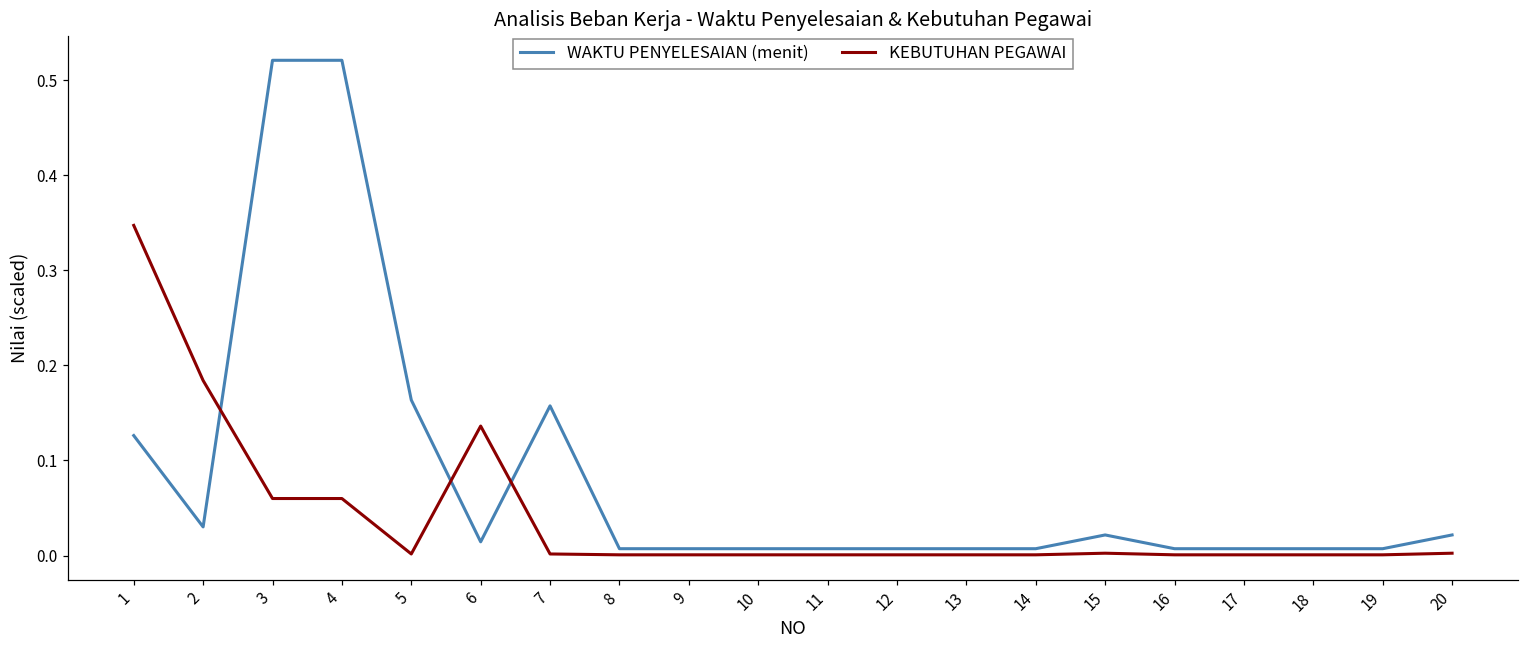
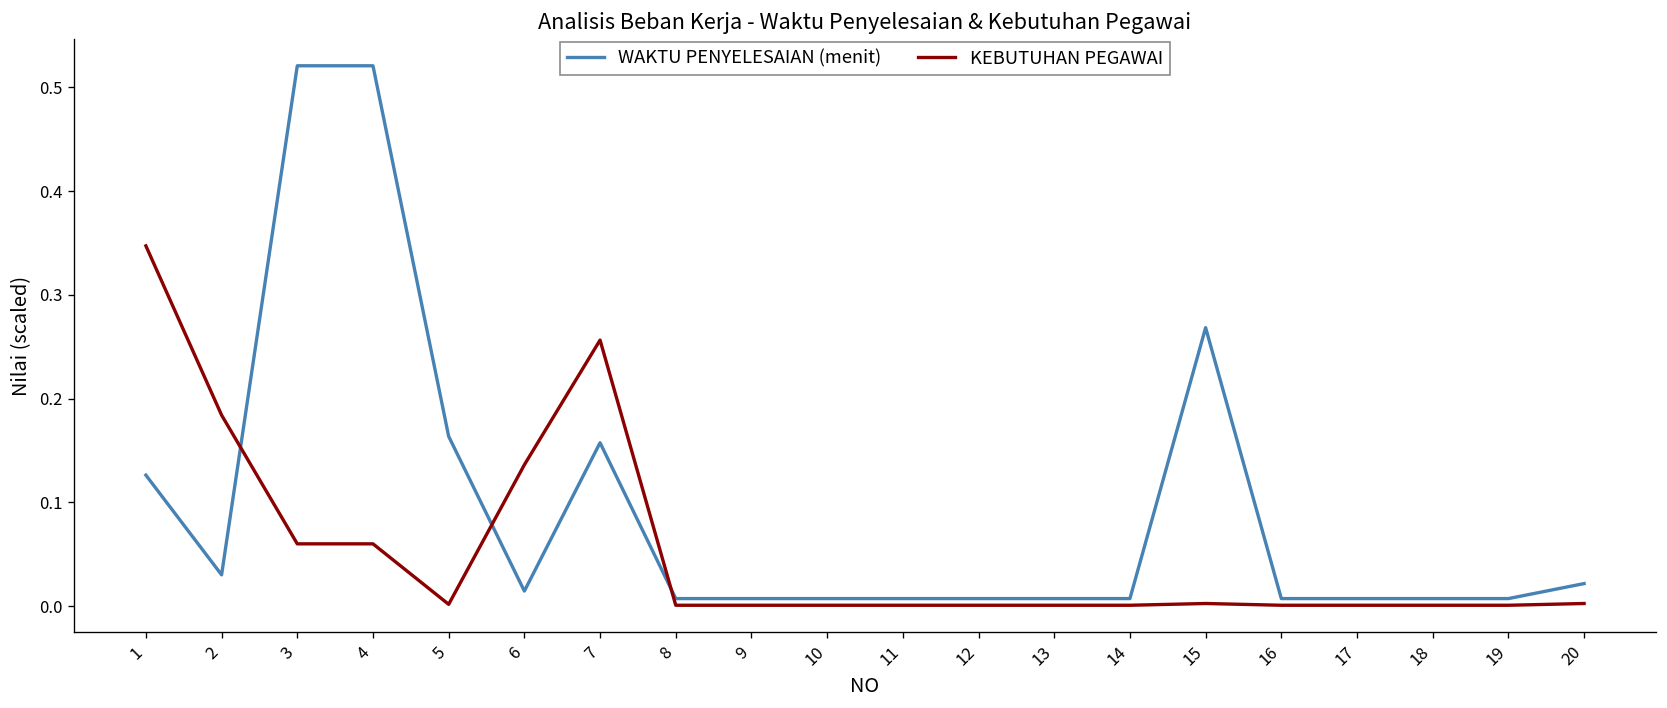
KEBUTUHAN PEGAWAI, 7: 0.00 -> 0.26
WAKTU PENYELESAIAN (menit), 15: 0.02 -> 0.27
